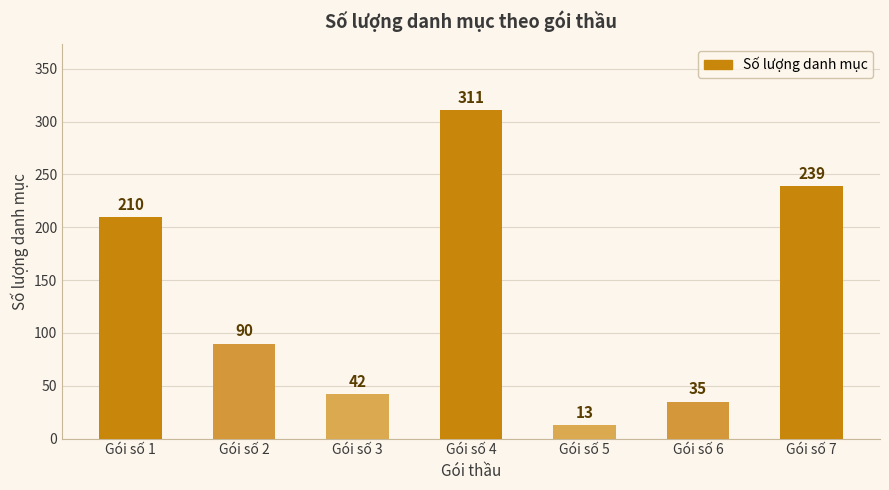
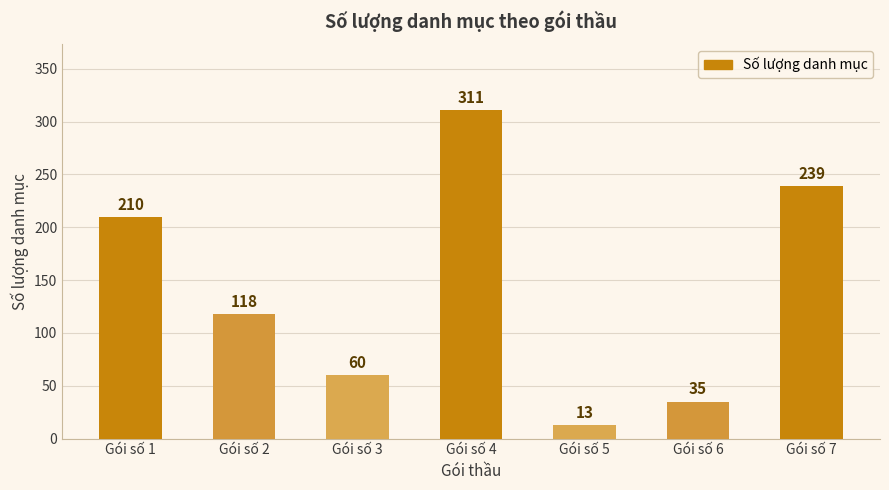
Gói số 2: 90 -> 118
Gói số 3: 42 -> 60
